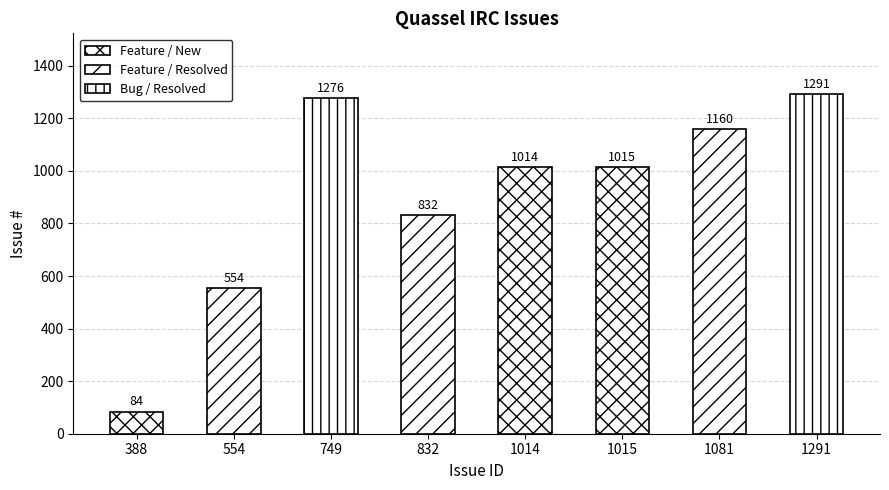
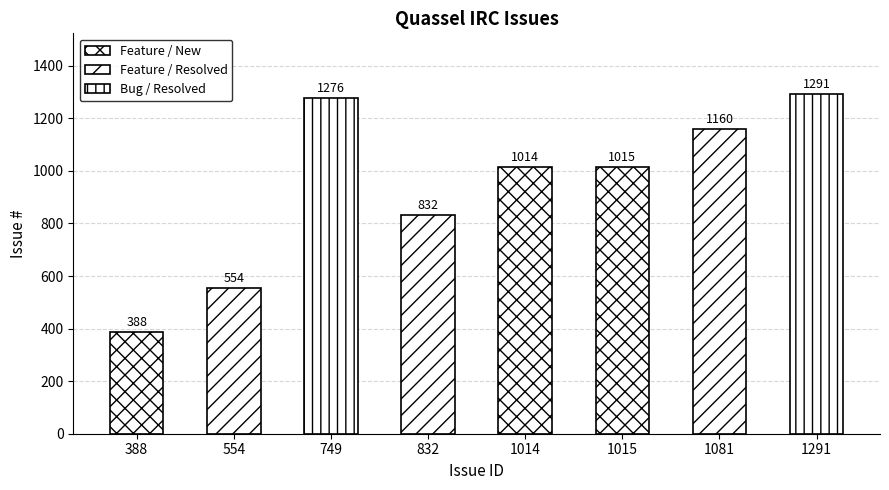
388: 84 -> 388
